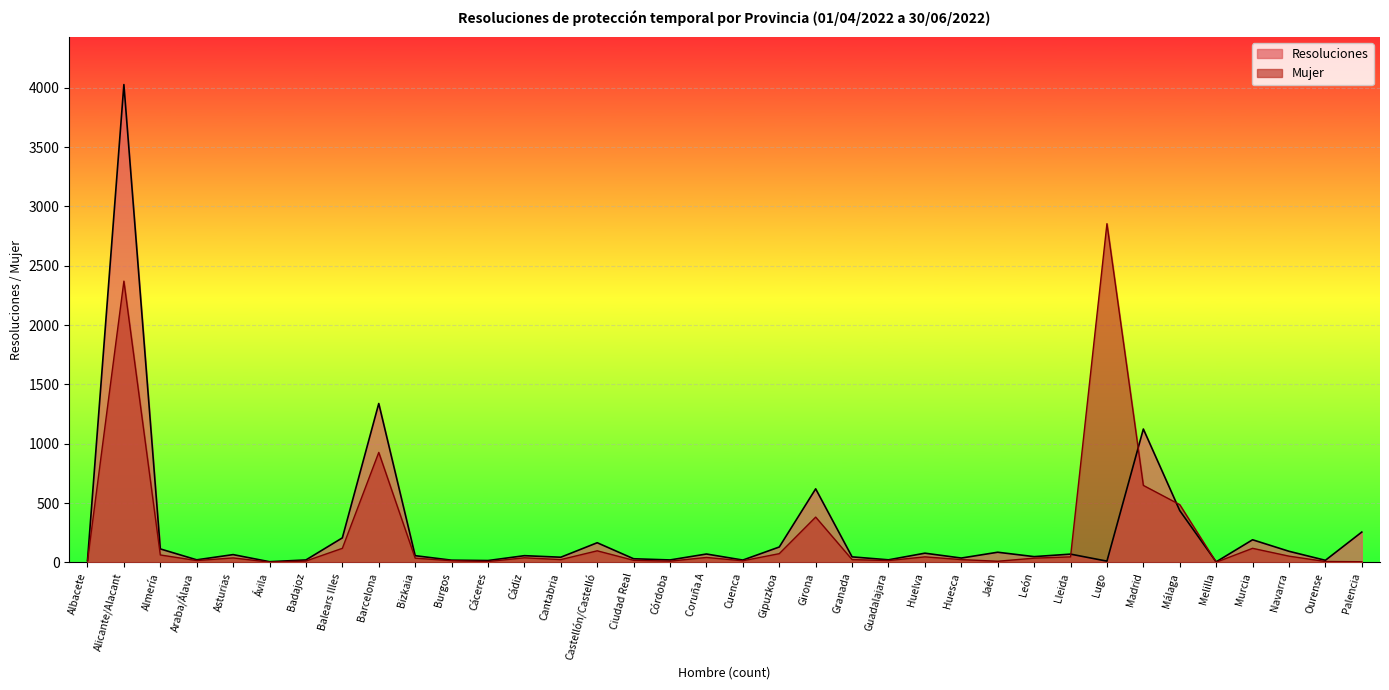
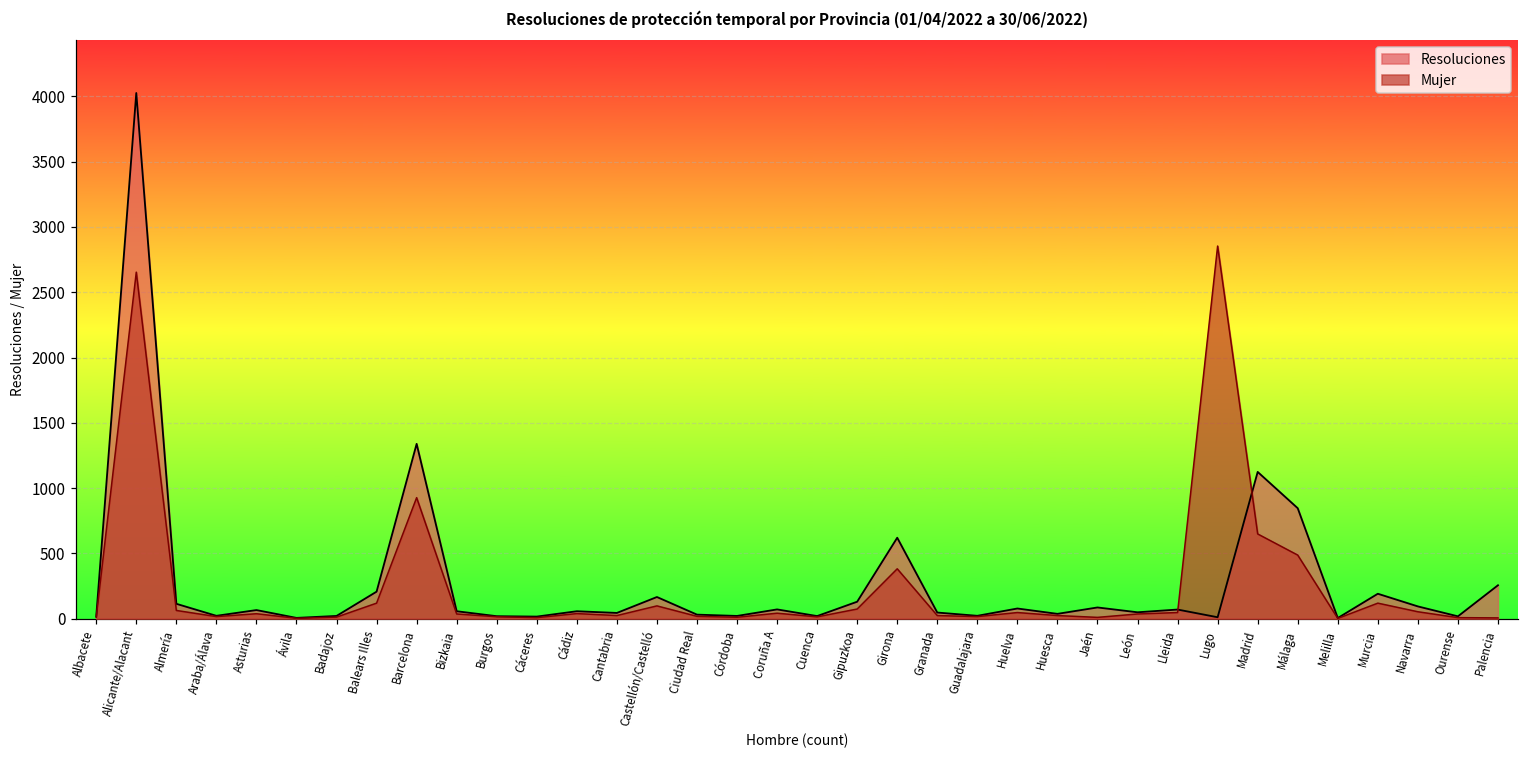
Mujer, Alicante/Alacant: 2370 -> 2650
Resoluciones, Málaga: 440 -> 850
